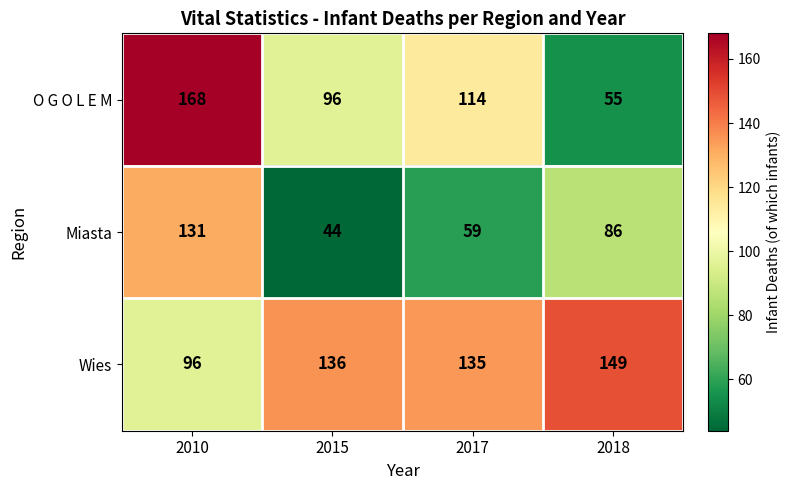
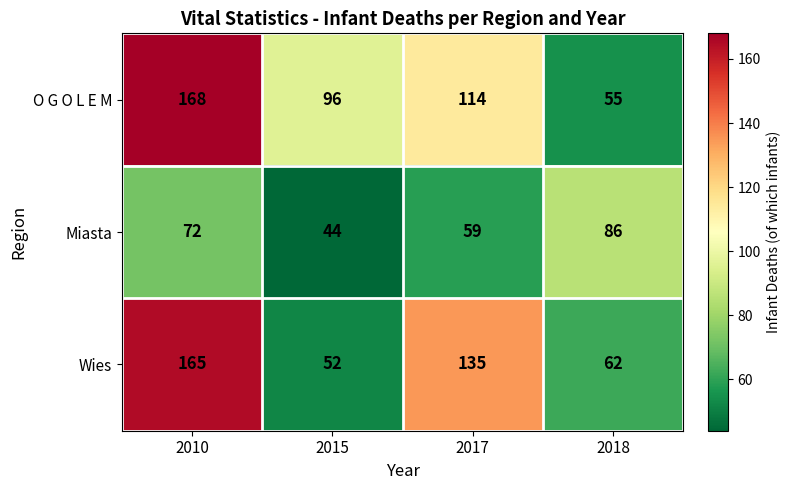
Miasta, 2010: 131 -> 72
Wies, 2010: 96 -> 165
Wies, 2015: 136 -> 52
Wies, 2018: 149 -> 62
